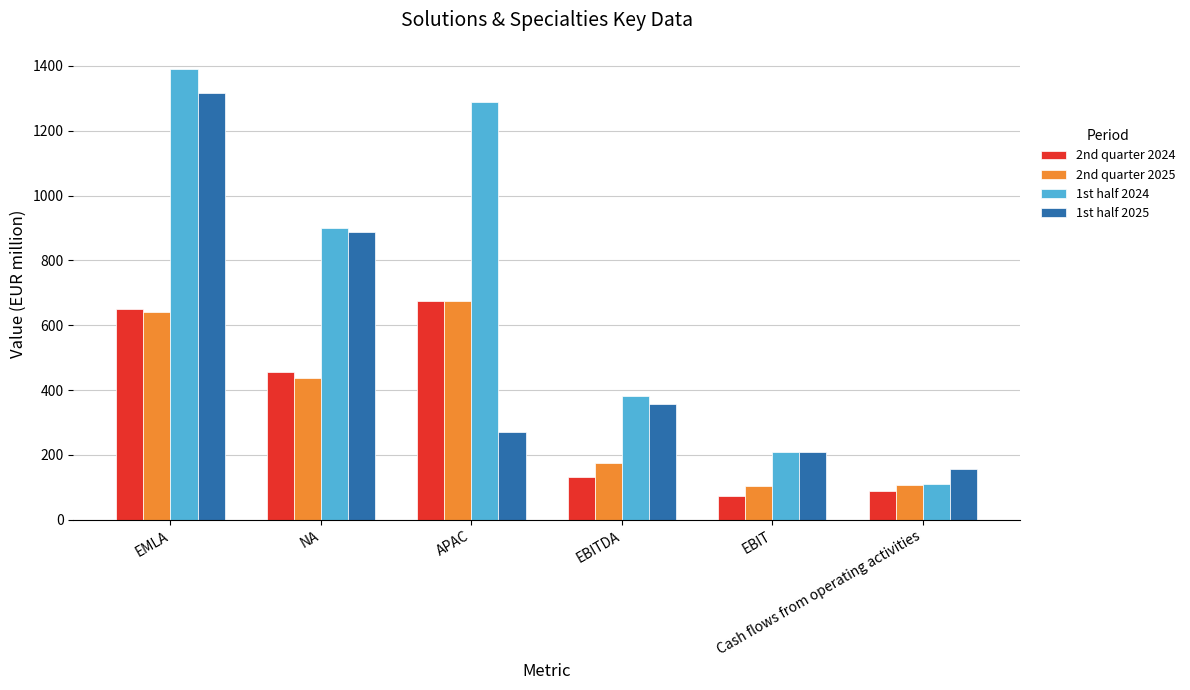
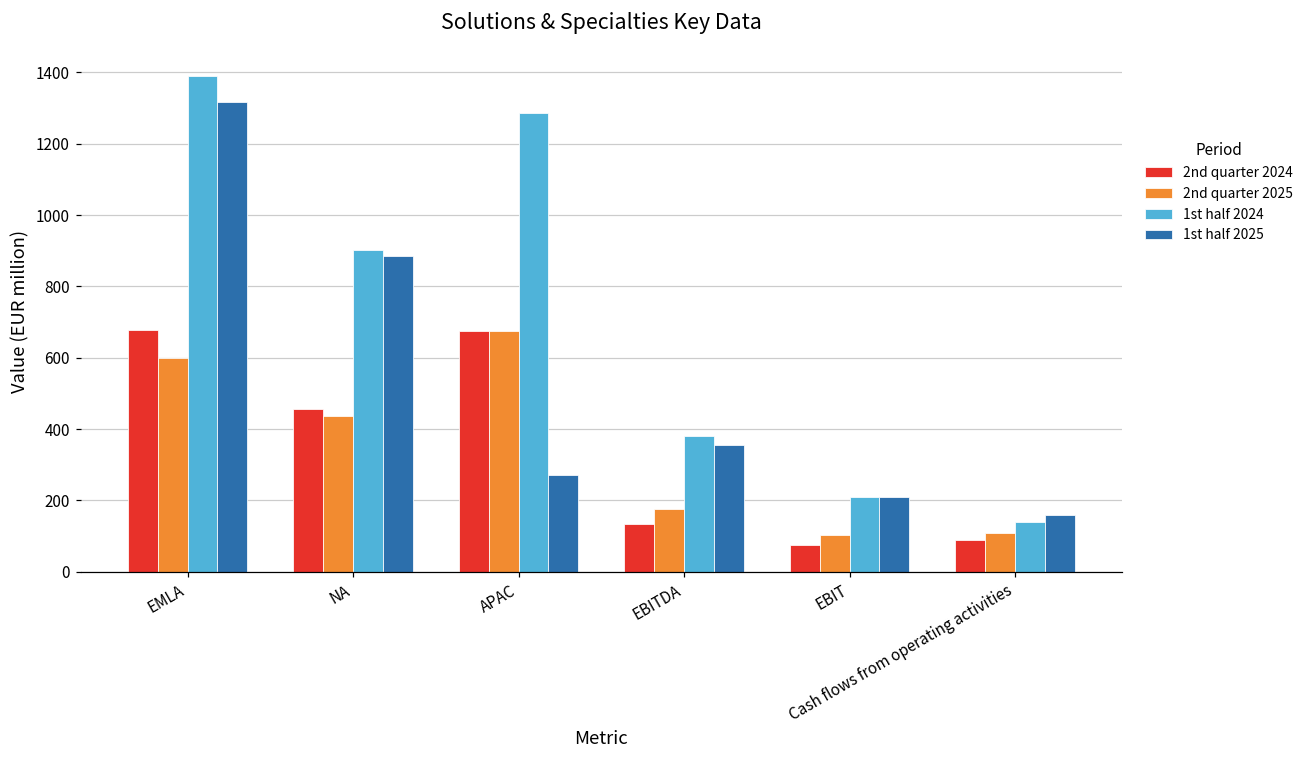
2nd quarter 2024, EMLA: 650 -> 680
2nd quarter 2025, EMLA: 640 -> 600
1st half 2024, Cash flows from operating activities: 110 -> 140
